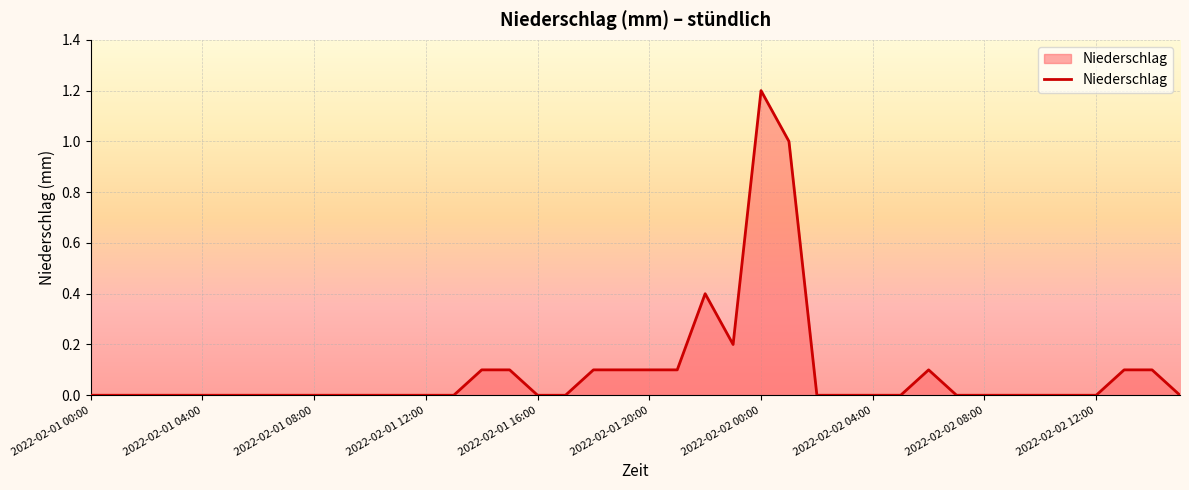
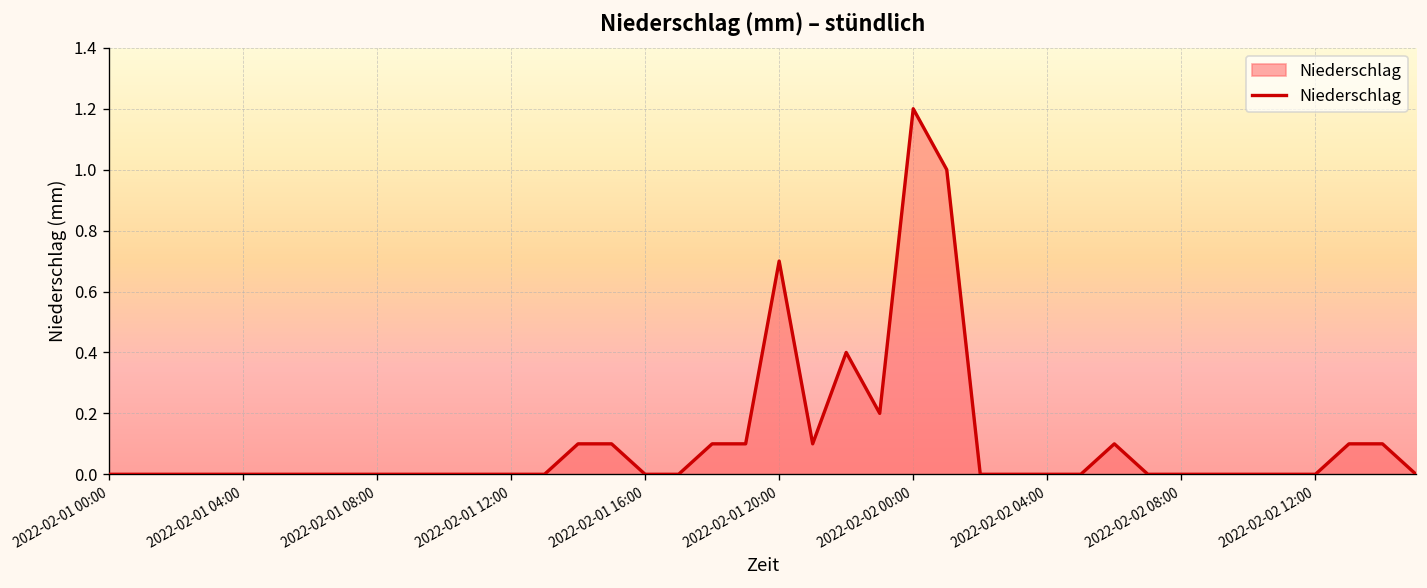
2022-02-01 20:00: 0.1 -> 0.7
